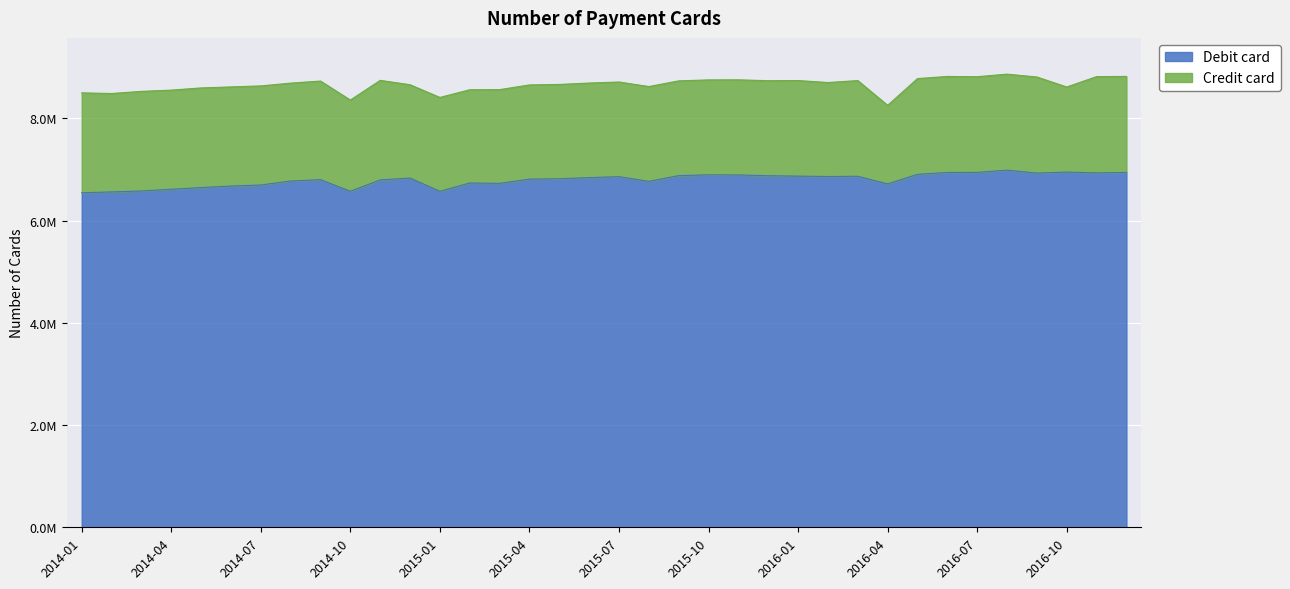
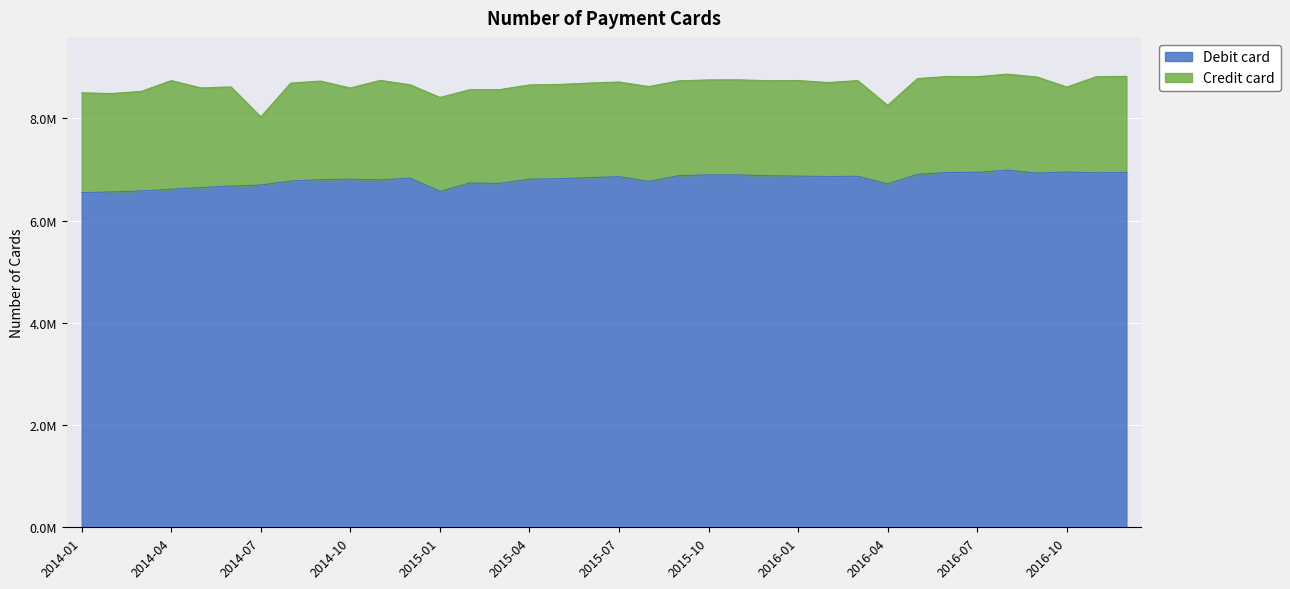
Credit card, 2014-04: 1900000 -> 2100000
Credit card, 2014-07: 1900000 -> 1300000
Debit card, 2014-10: 6600000 -> 6800000
